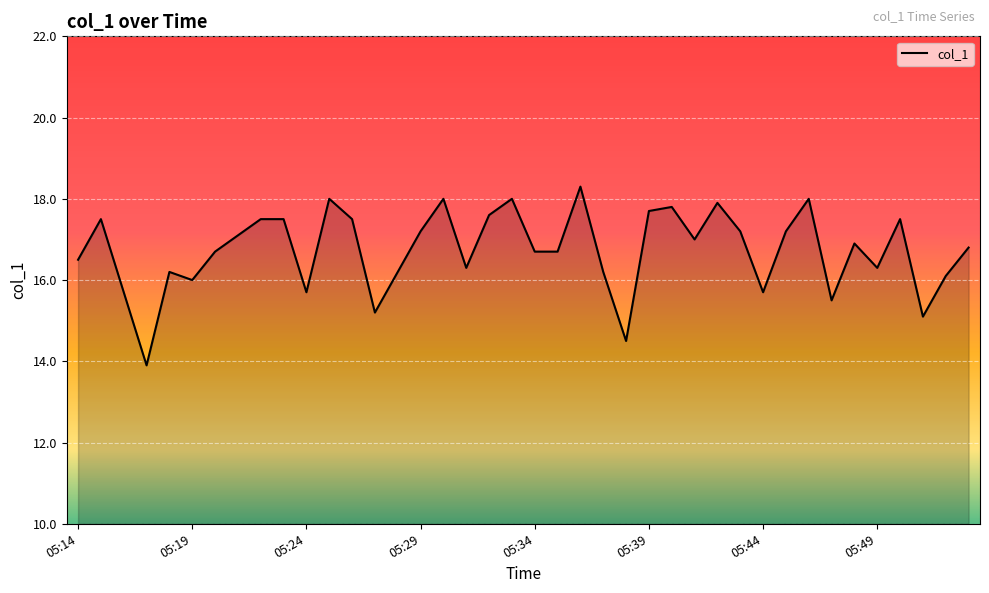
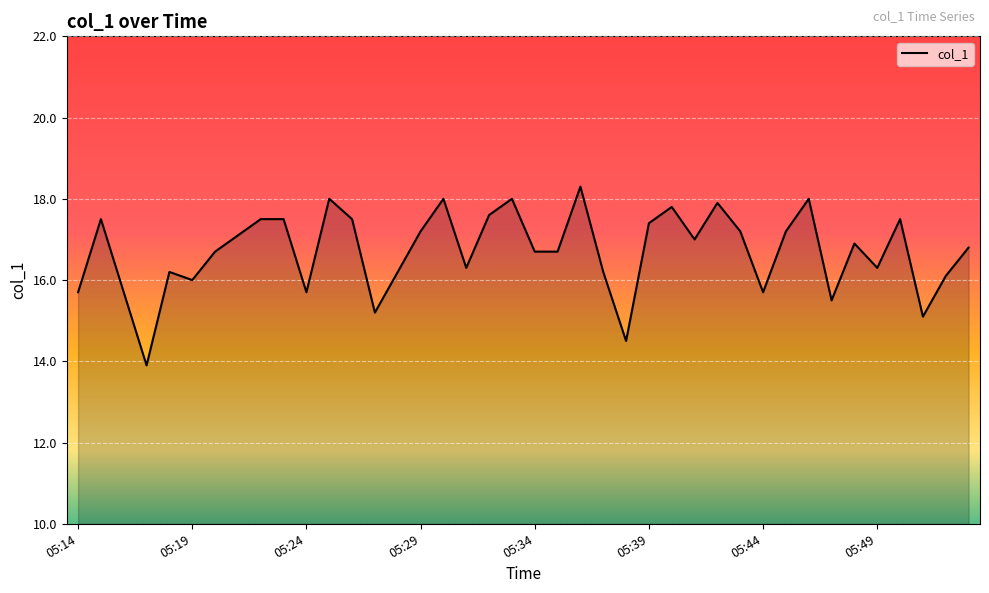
05:14: 16.5 -> 15.7
05:39: 17.7 -> 17.4
